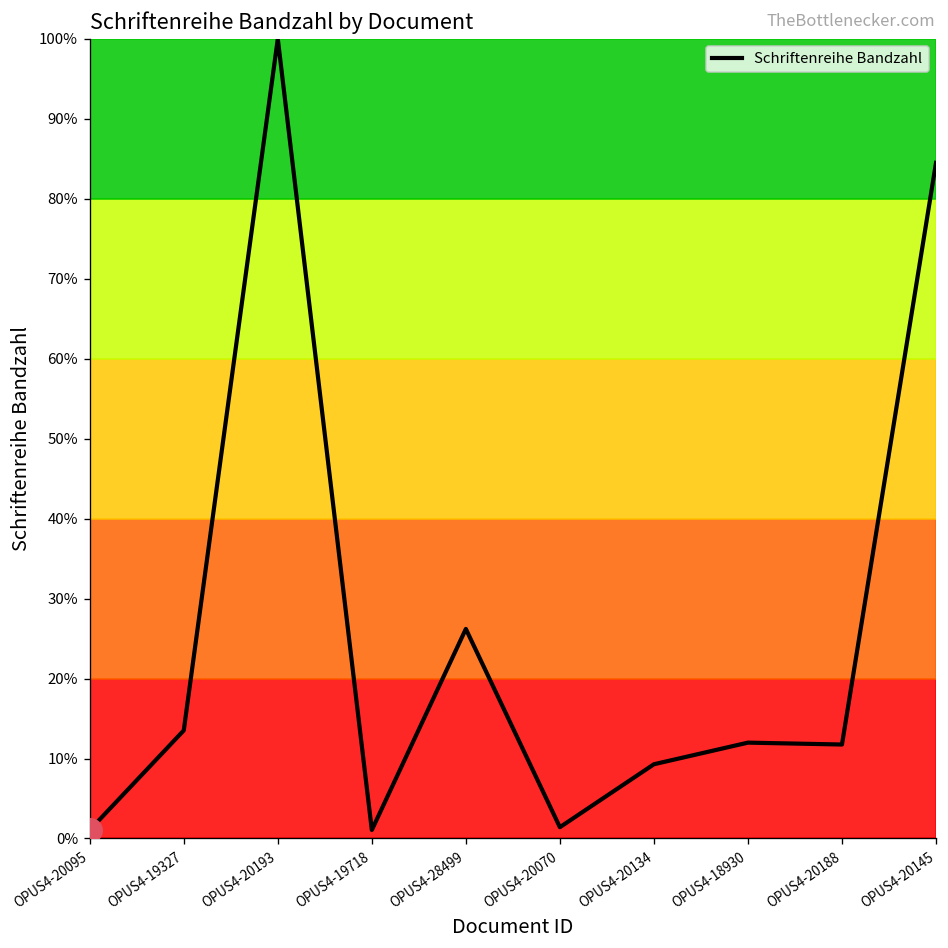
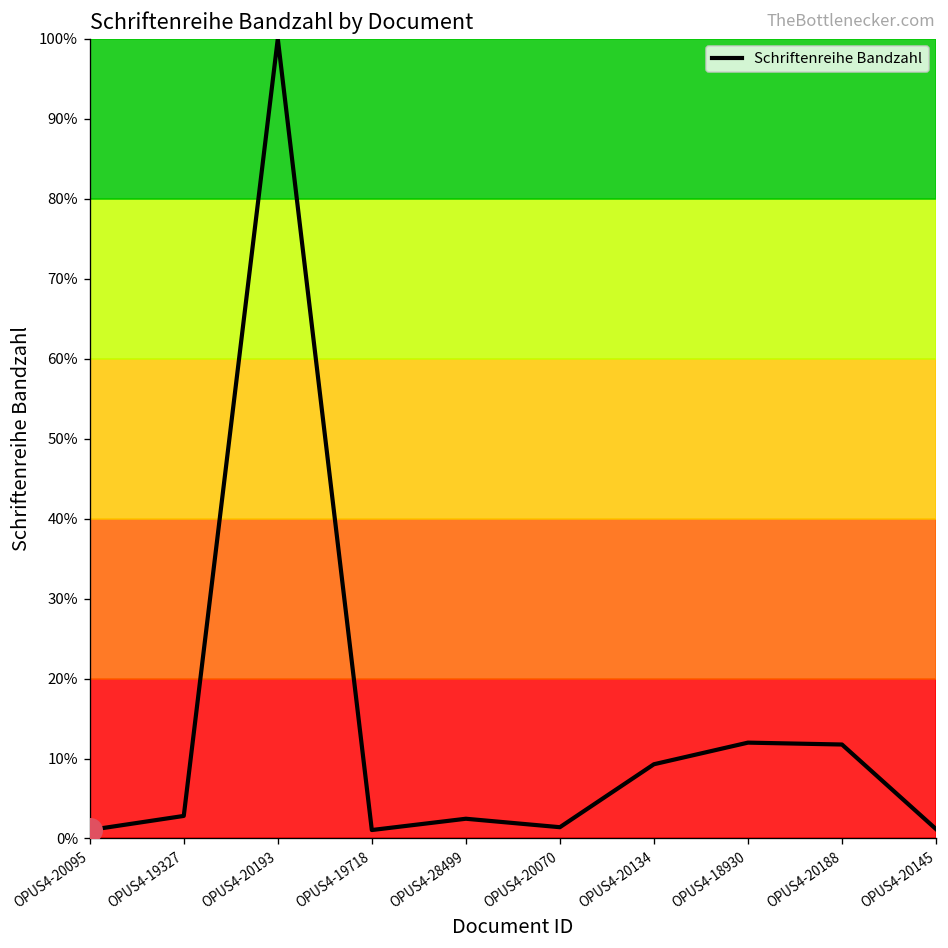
Schriftenreihe Bandzahl, OPUS4-19327: 14% -> 3%
Schriftenreihe Bandzahl, OPUS4-28499: 26% -> 2%
Schriftenreihe Bandzahl, OPUS4-20145: 84% -> 1%
